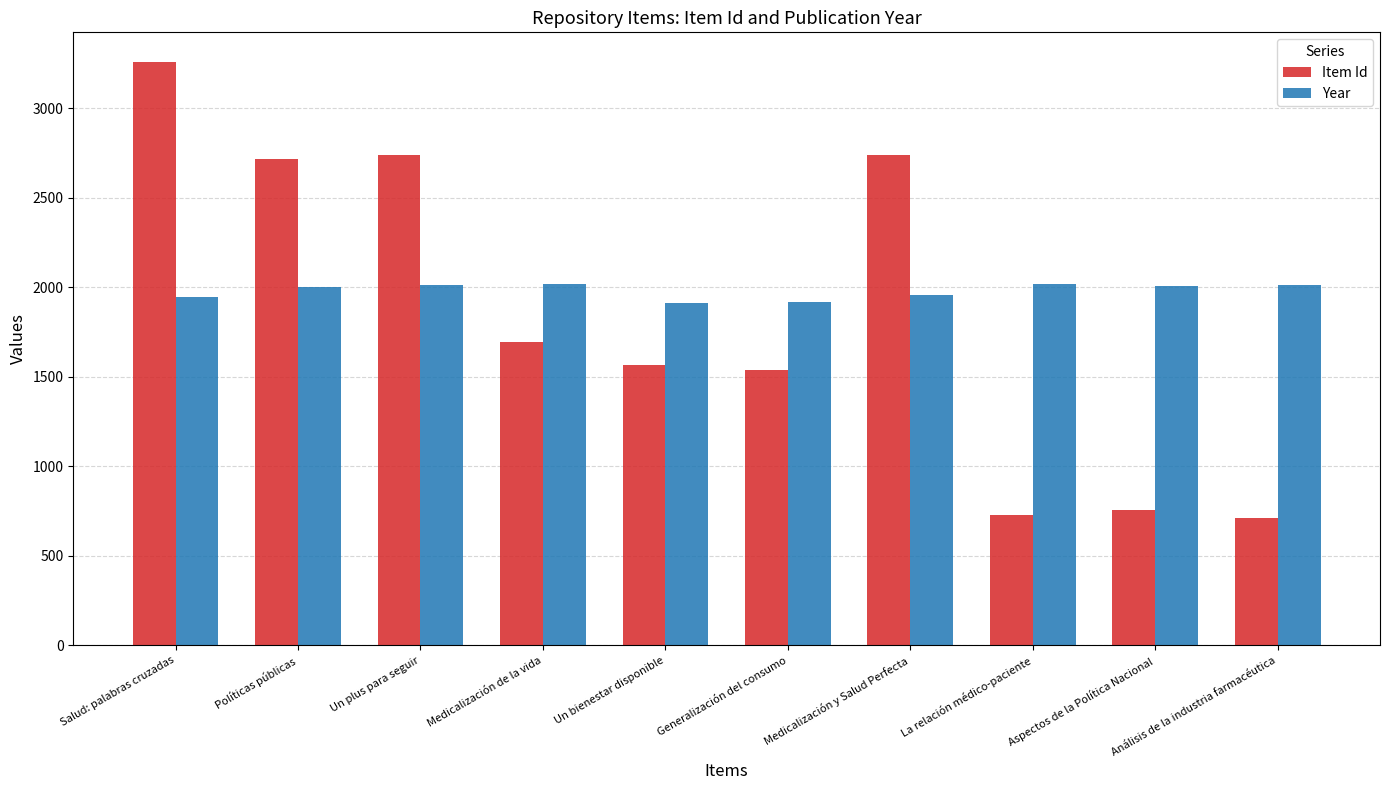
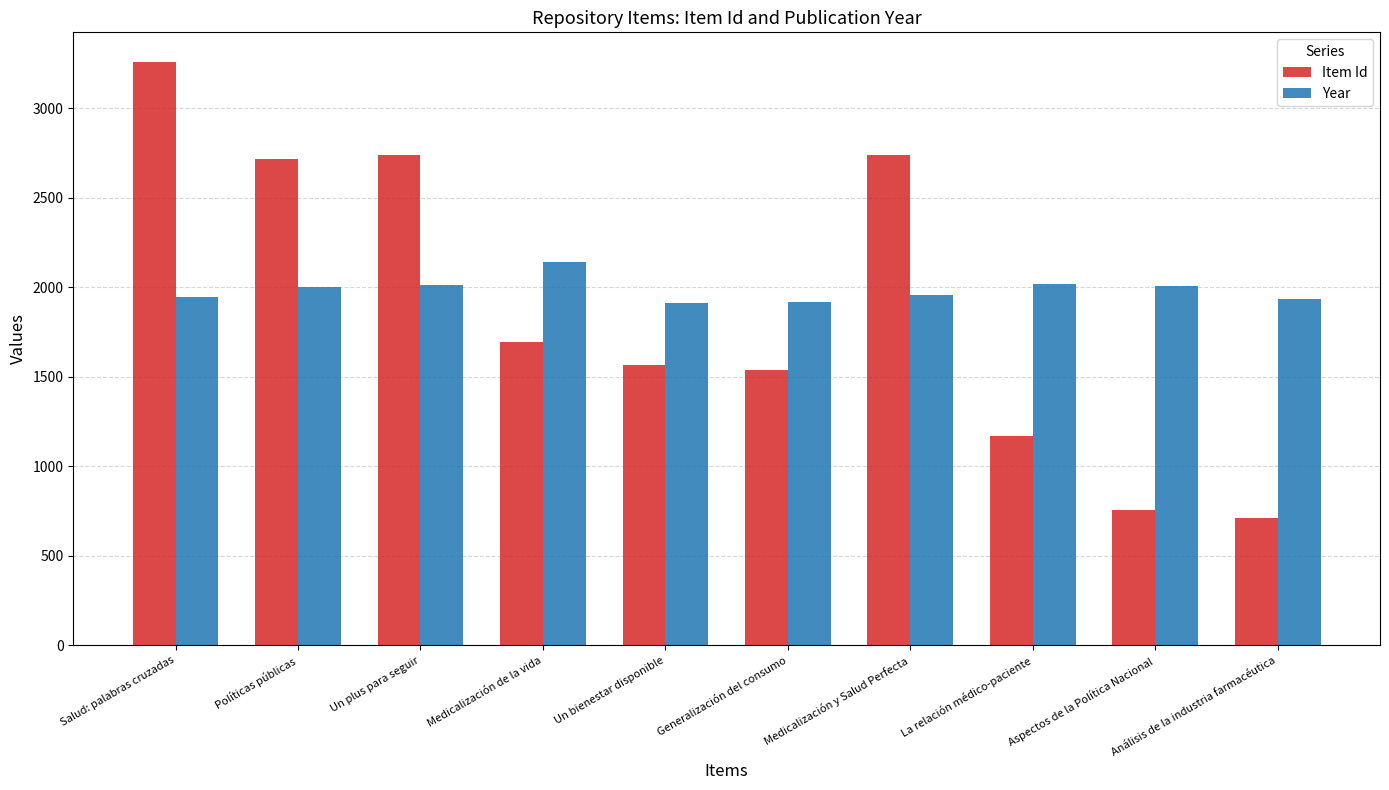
Year, Medicalización de la vida: 2020 -> 2140
Item Id, La relación médico-paciente: 730 -> 1170
Year, Análisis de la industria farmacéutica: 2010 -> 1940
